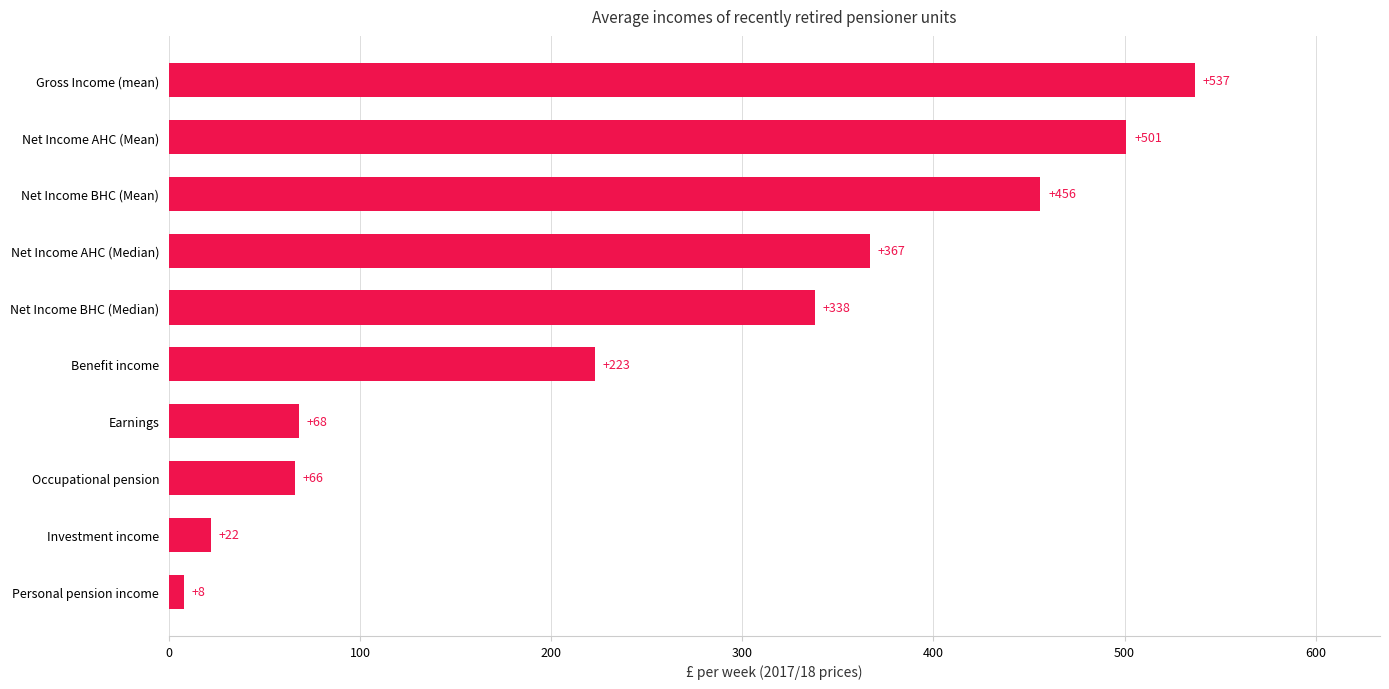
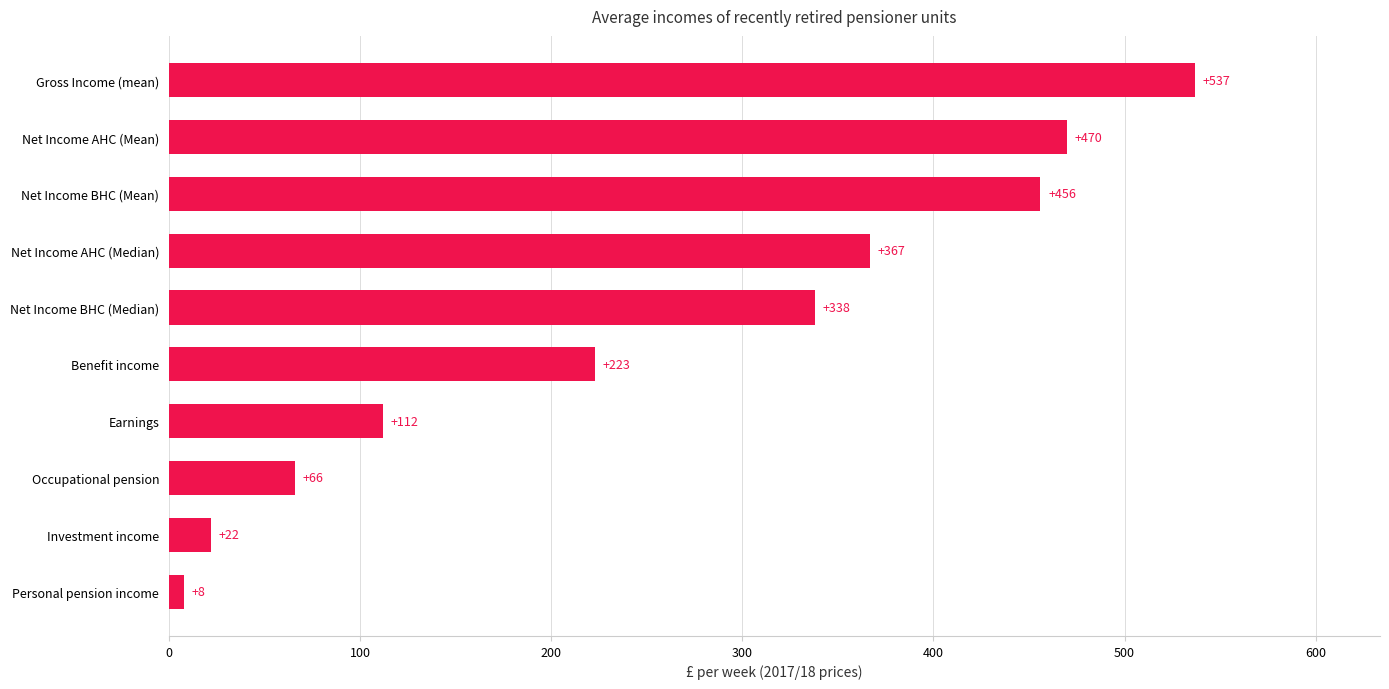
Net Income AHC (Mean): +501 -> +470
Earnings: +68 -> +112
